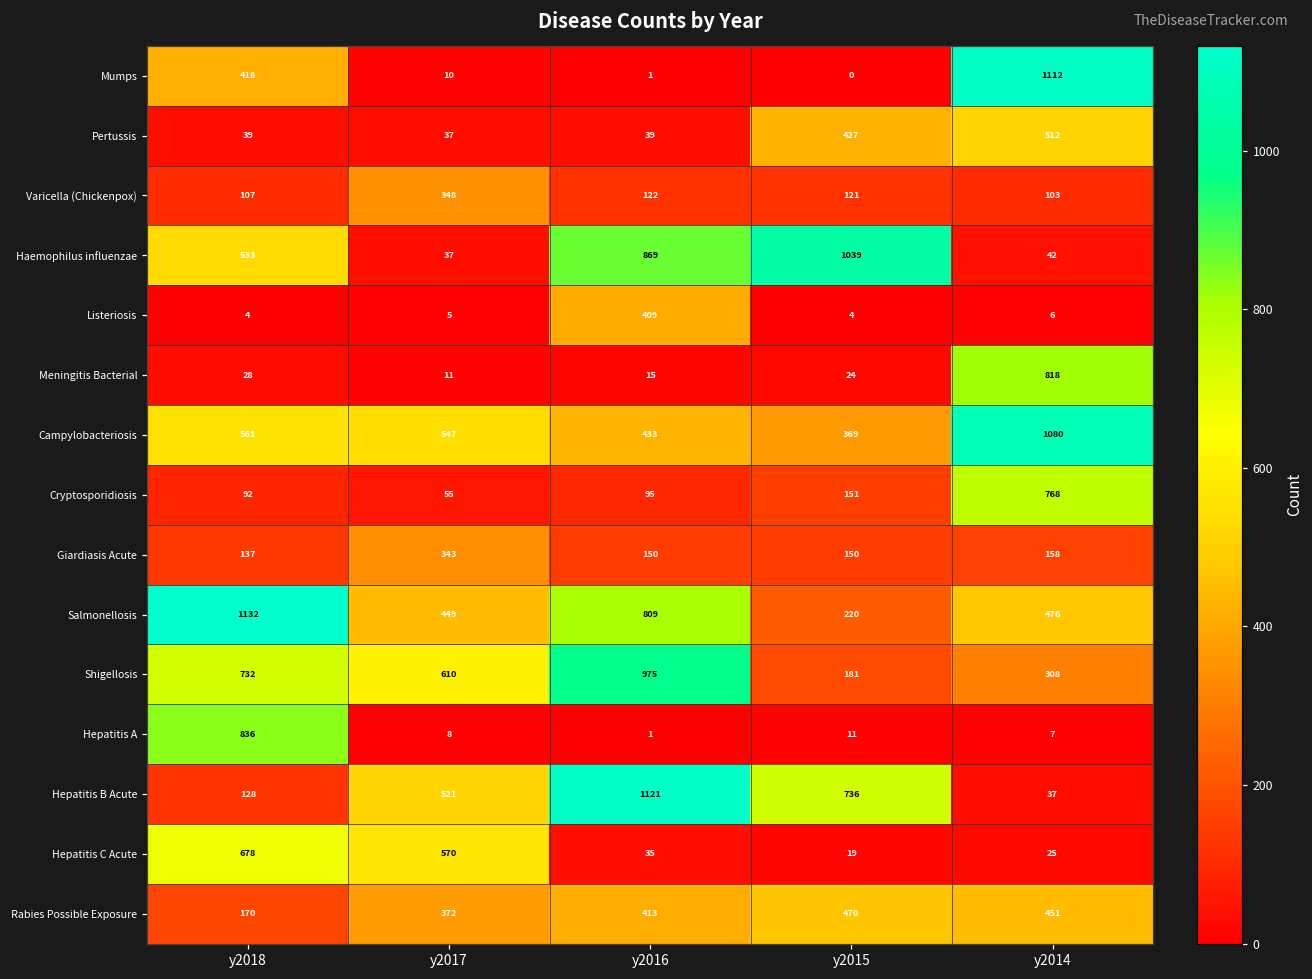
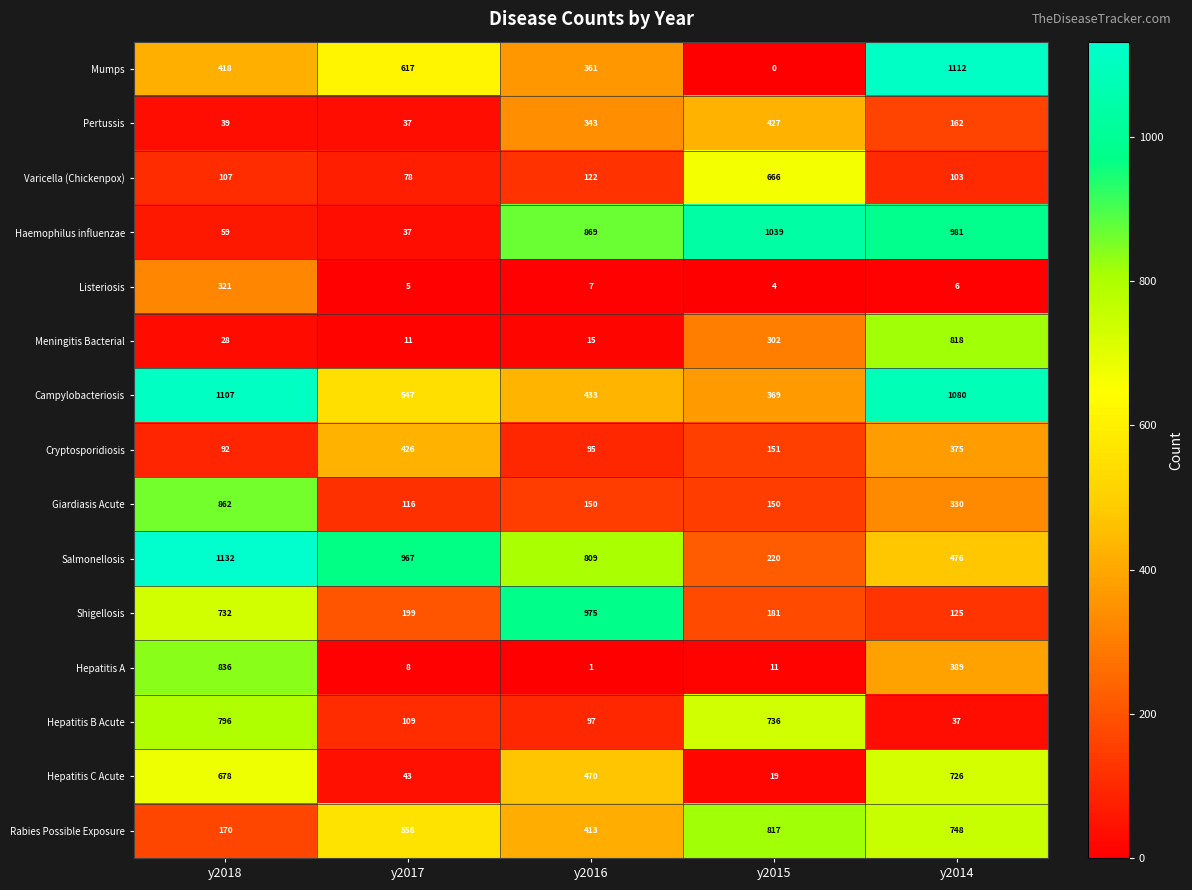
Mumps, y2017: 10 -> 617
Mumps, y2016: 1 -> 361
Pertussis, y2016: 39 -> 343
Pertussis, y2014: 512 -> 162
Varicella (Chickenpox), y2017: 348 -> 78
Varicella (Chickenpox), y2015: 121 -> 666
Haemophilus influenzae, y2018: 533 -> 59
Haemophilus influenzae, y2014: 42 -> 981
Listeriosis, y2018: 4 -> 321
Listeriosis, y2016: 409 -> 7
Meningitis Bacterial, y2015: 24 -> 302
Campylobacteriosis, y2018: 561 -> 1107
Cryptosporidiosis, y2017: 55 -> 426
Cryptosporidiosis, y2014: 768 -> 375
Giardiasis Acute, y2018: 137 -> 862
Giardiasis Acute, y2017: 343 -> 116
Giardiasis Acute, y2014: 158 -> 330
Salmonellosis, y2017: 449 -> 967
Shigellosis, y2017: 610 -> 199
Shigellosis, y2014: 308 -> 125
Hepatitis A, y2014: 7 -> 389
Hepatitis B Acute, y2018: 128 -> 796
Hepatitis B Acute, y2017: 521 -> 109
Hepatitis B Acute, y2016: 1121 -> 97
Hepatitis C Acute, y2017: 570 -> 43
Hepatitis C Acute, y2016: 35 -> 470
Hepatitis C Acute, y2014: 25 -> 726
Rabies Possible Exposure, y2017: 372 -> 558
Rabies Possible Exposure, y2015: 470 -> 817
Rabies Possible Exposure, y2014: 451 -> 748
